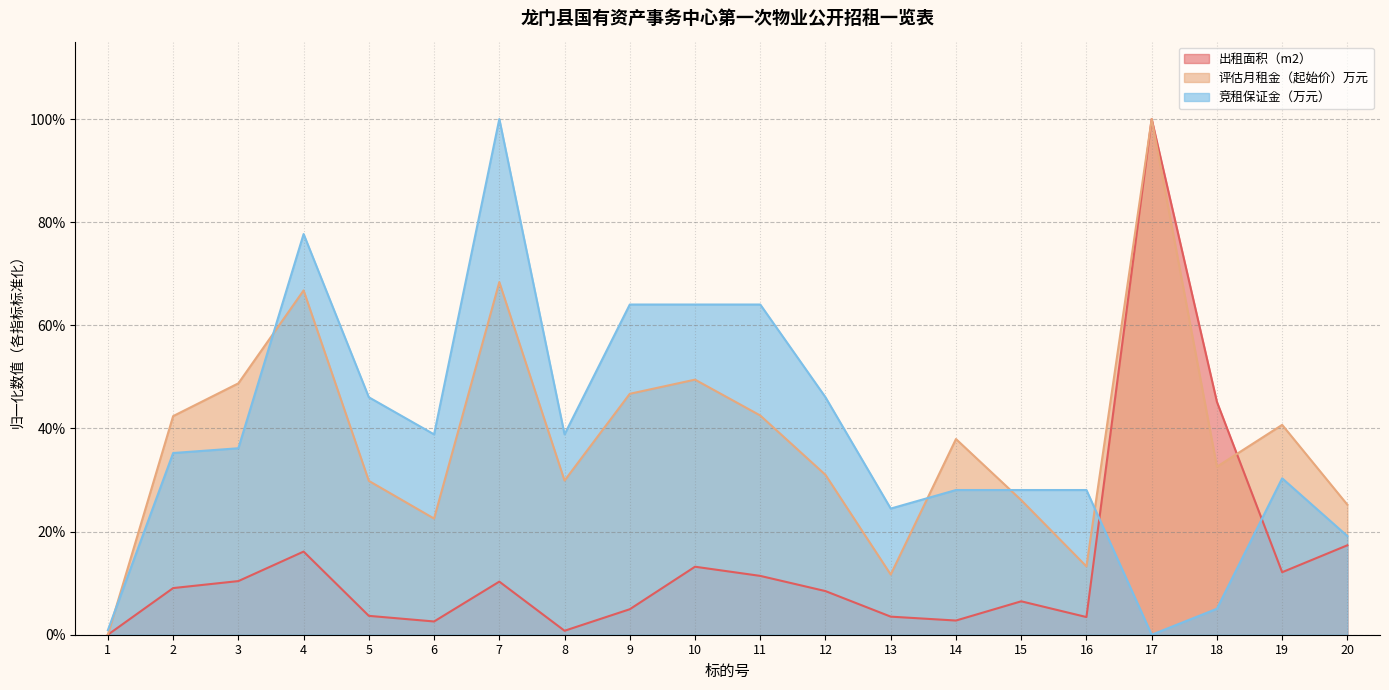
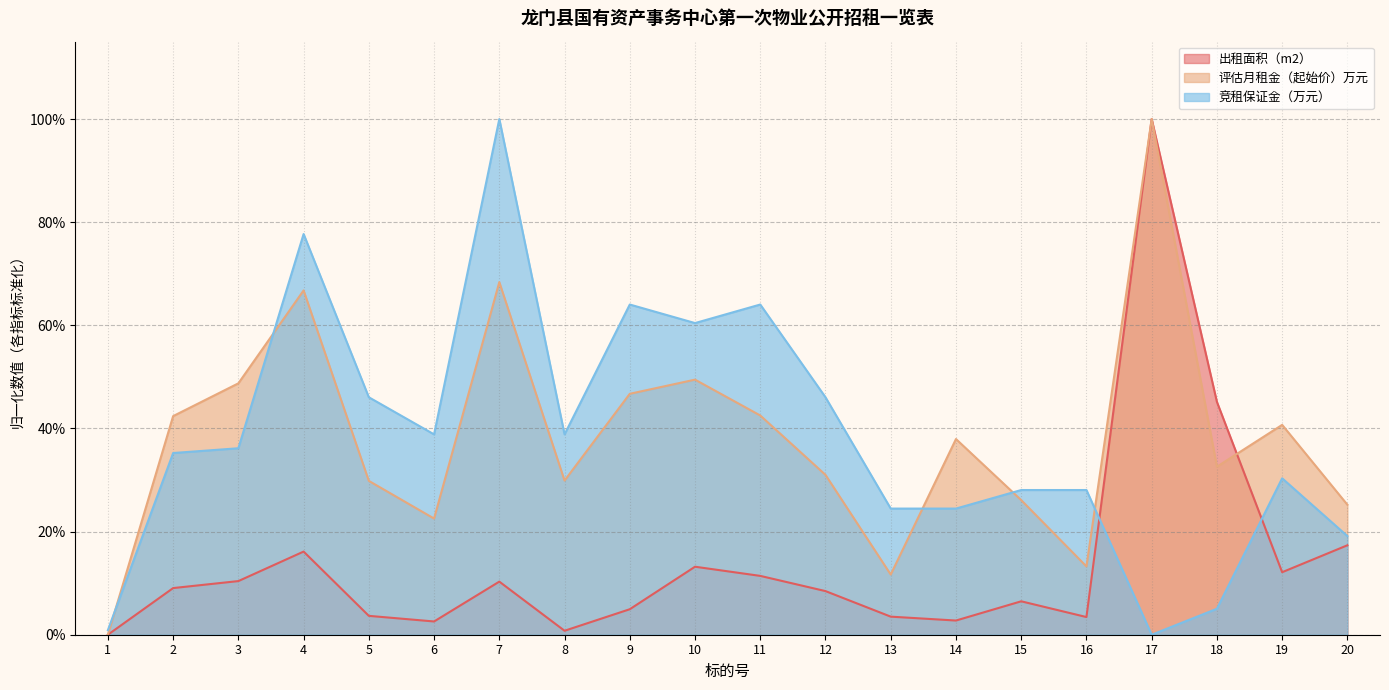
竞租保证金（万元）, 10: 64% -> 60%
竞租保证金（万元）, 14: 28% -> 24%
